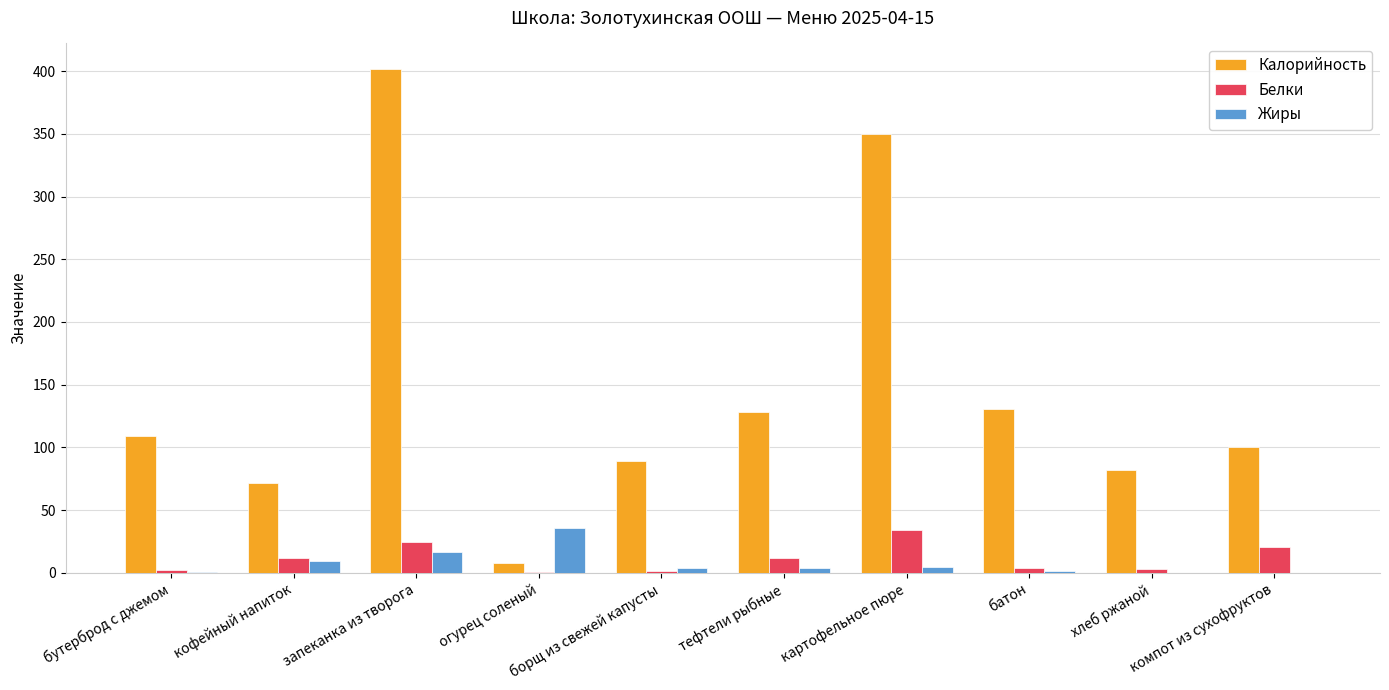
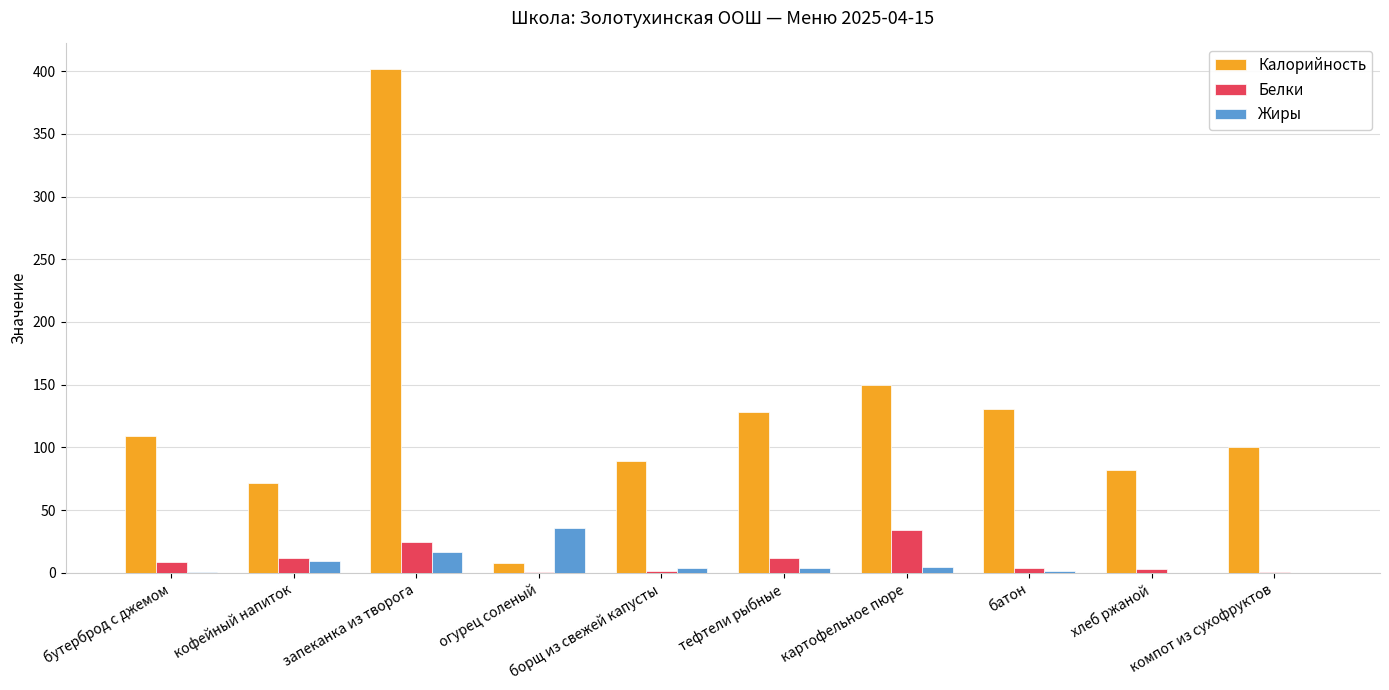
Белки, бутерброд с джемом: 2 -> 9
Калорийность, картофельное пюре: 350 -> 150
Белки, компот из сухофруктов: 20 -> 0
